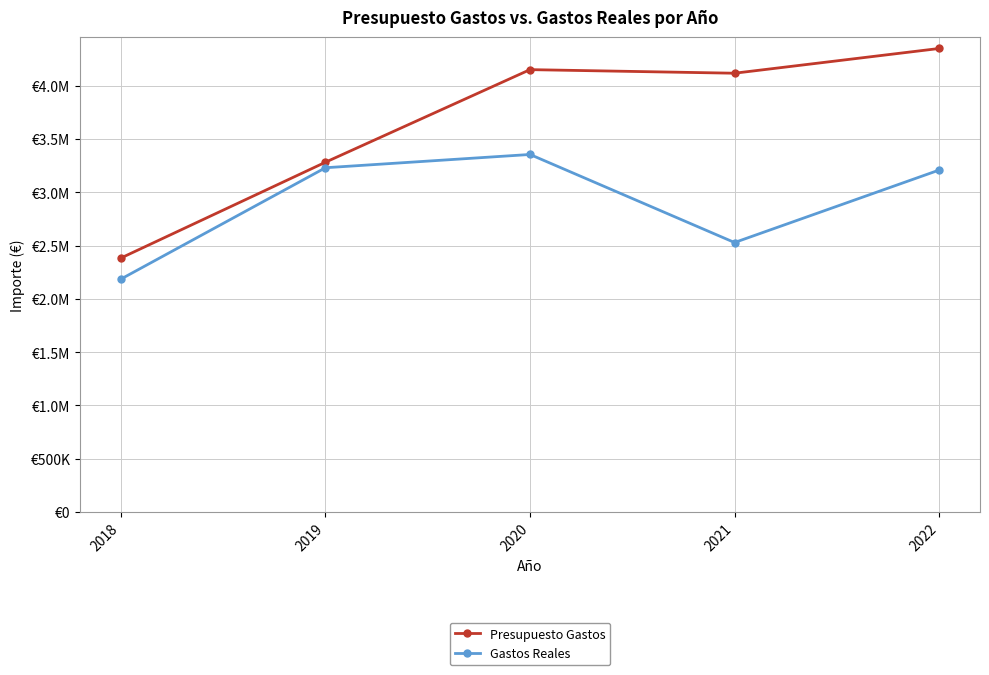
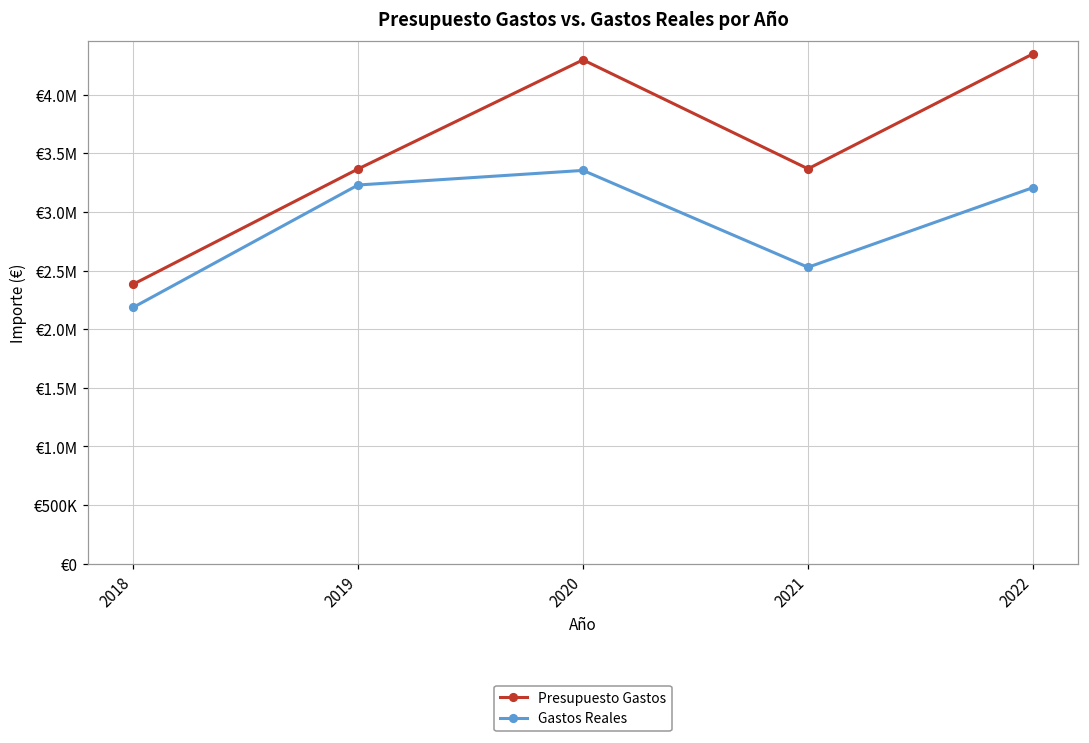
Presupuesto Gastos, 2019: €3280000 -> €3370000
Presupuesto Gastos, 2020: €4150000 -> €4300000
Presupuesto Gastos, 2021: €4120000 -> €3370000
